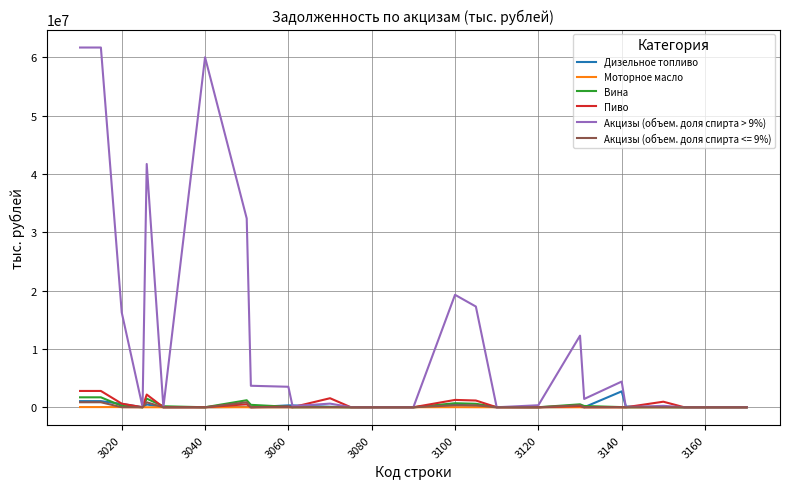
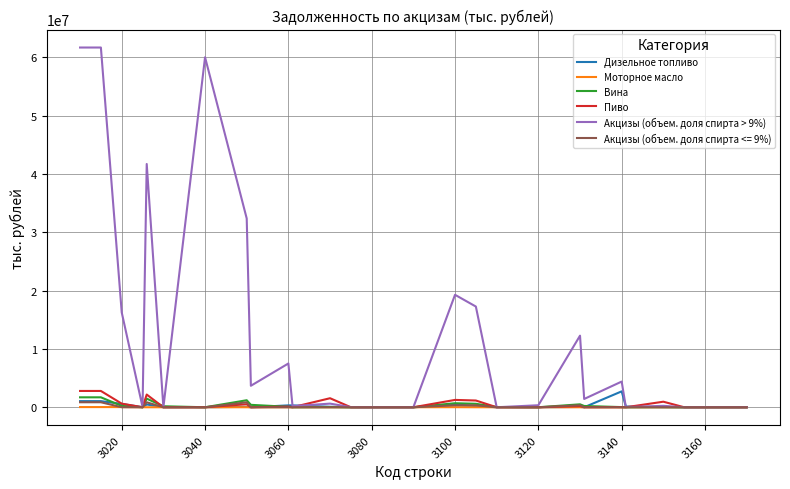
Акцизы (объем. доля спирта > 9%), 3060: 4000000 -> 8000000
